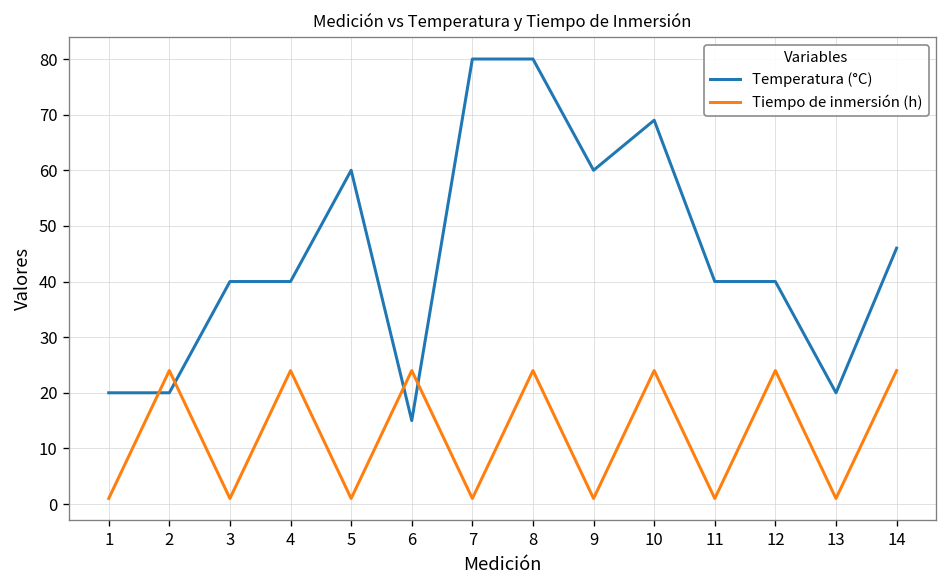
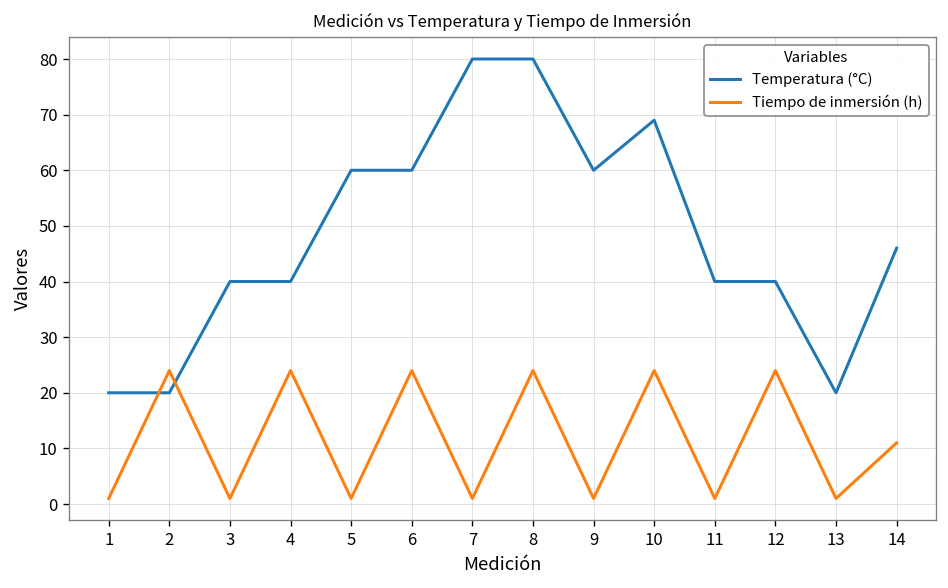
Temperatura (°C), 6: 15 -> 60
Tiempo de inmersión (h), 14: 24 -> 11
